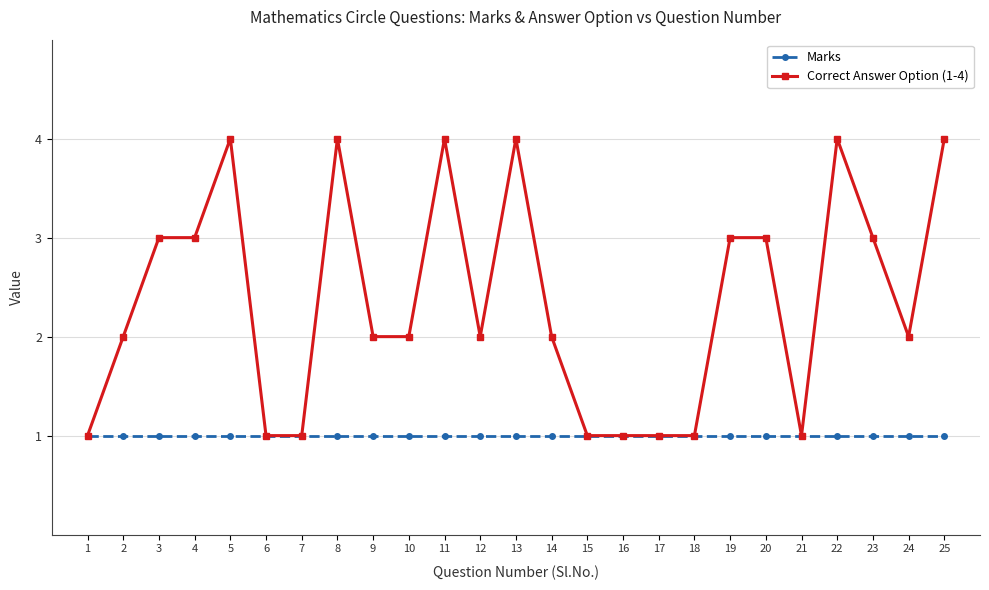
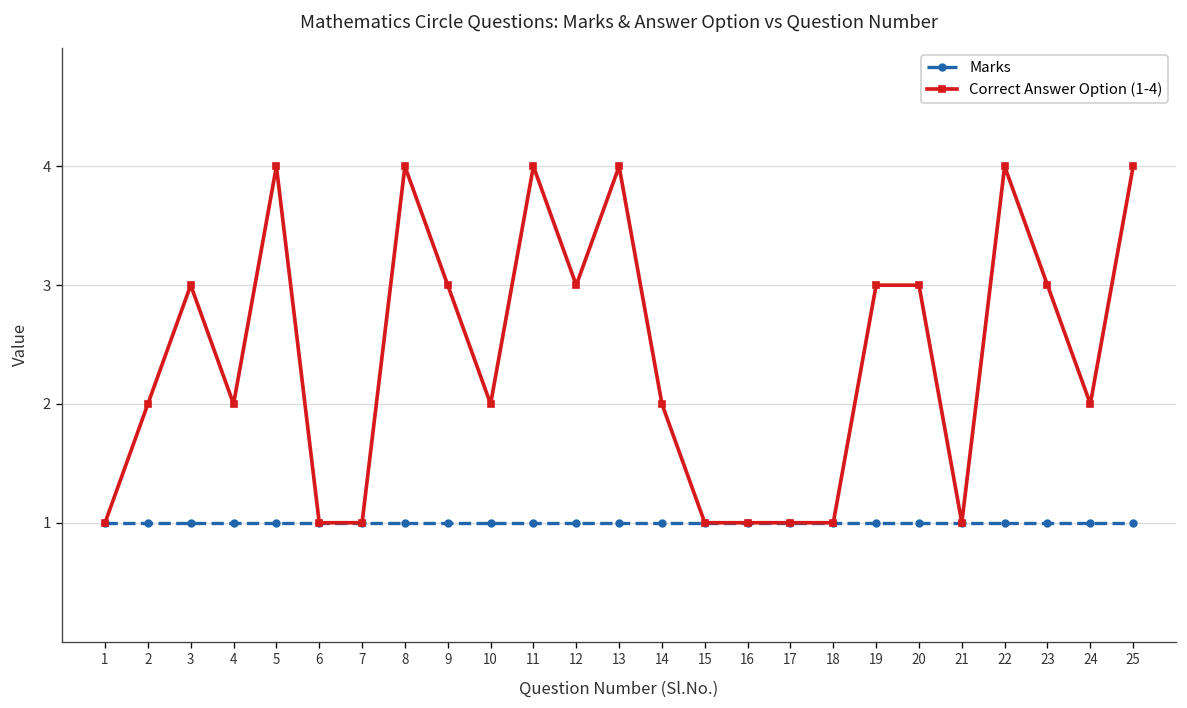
Correct Answer Option (1-4), 4: 3 -> 2
Correct Answer Option (1-4), 9: 2 -> 3
Correct Answer Option (1-4), 12: 2 -> 3
